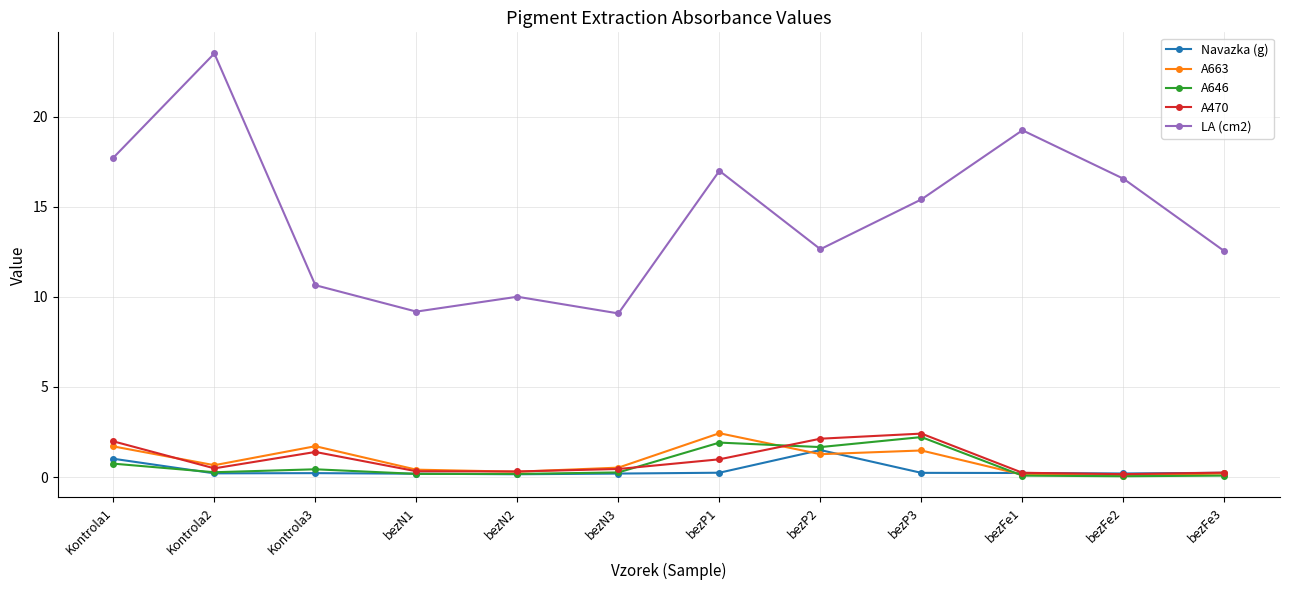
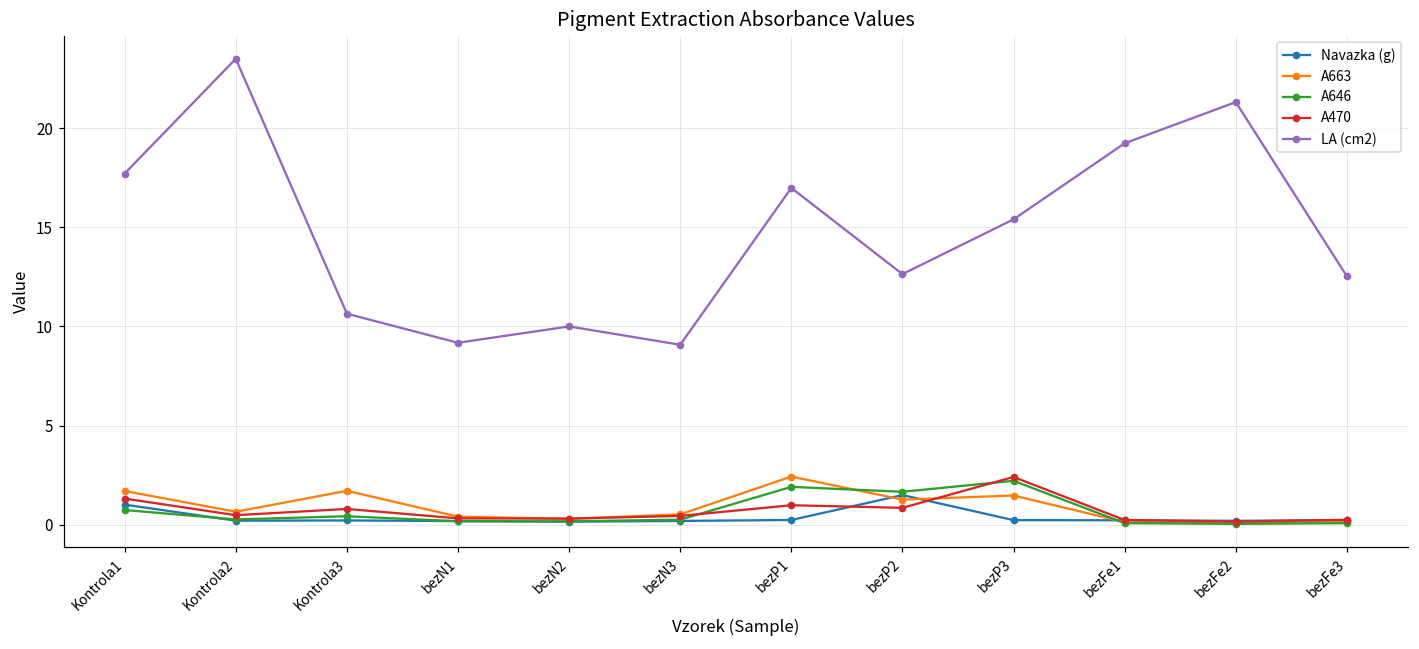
A470, Kontrola1: 2.0 -> 1.3
A470, Kontrola3: 1.4 -> 0.8
A470, bezP2: 2.1 -> 0.9
LA (cm2), bezFe2: 16.5 -> 21.3
